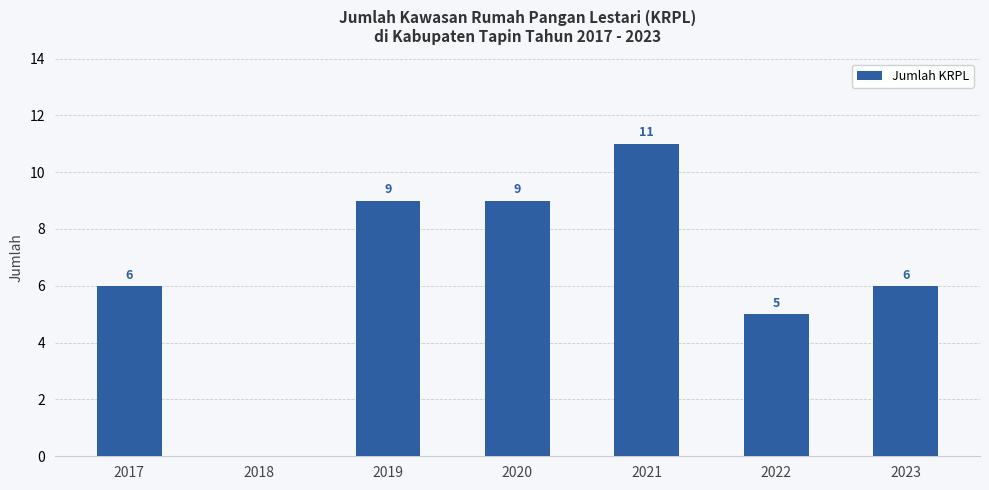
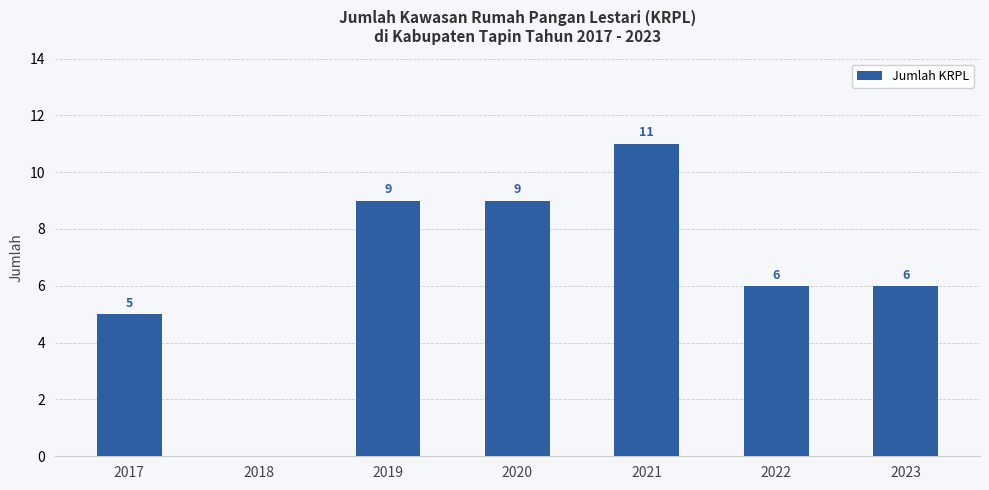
2017: 6 -> 5
2022: 5 -> 6
